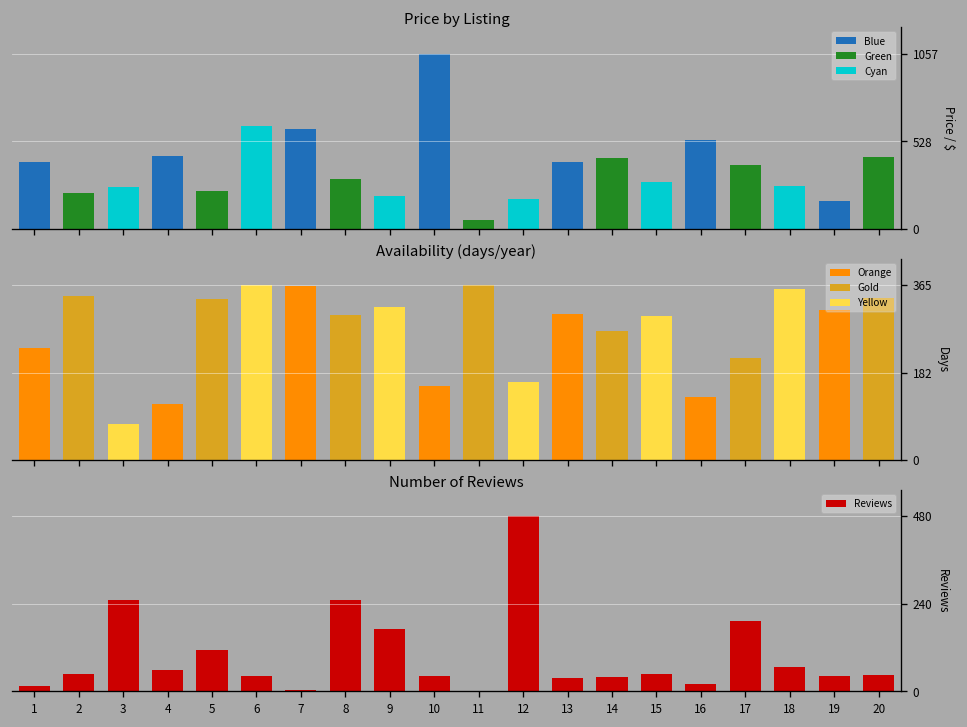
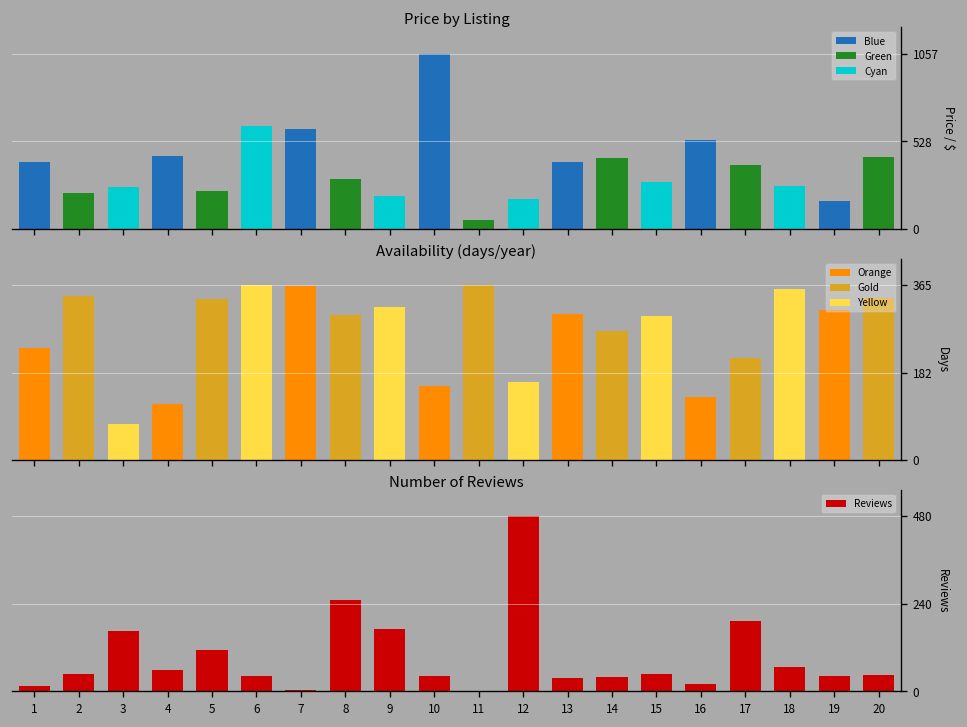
Number of Reviews, 3: 250 -> 170
